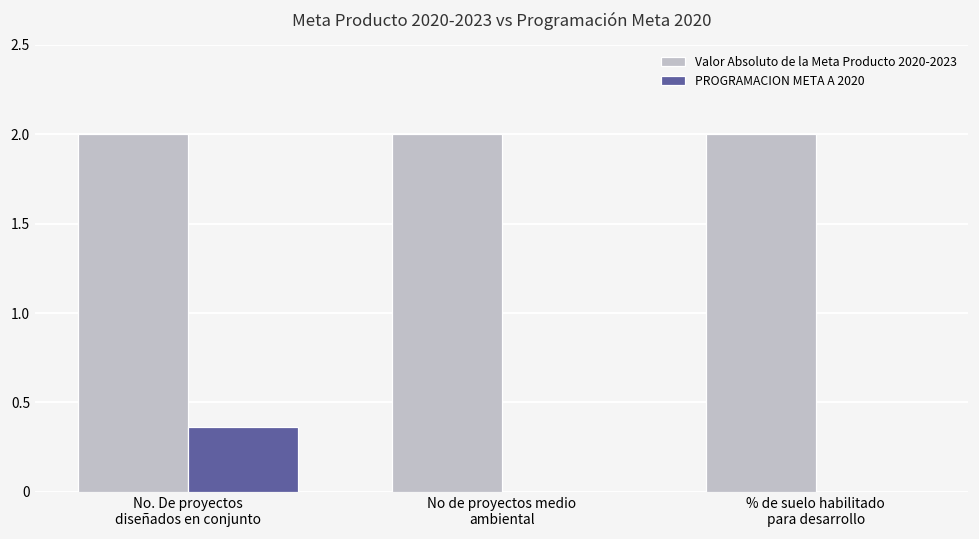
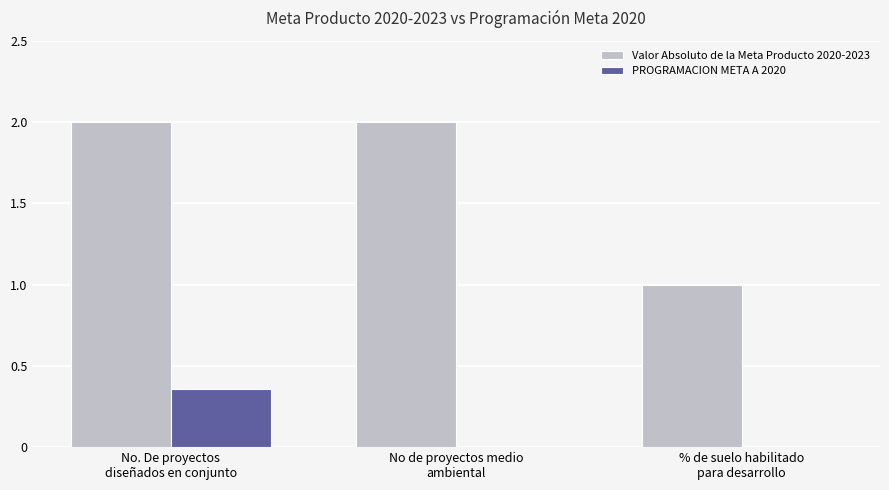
Valor Absoluto de la Meta Producto 2020-2023, % de suelo habilitado para desarrollo: 2 -> 1
